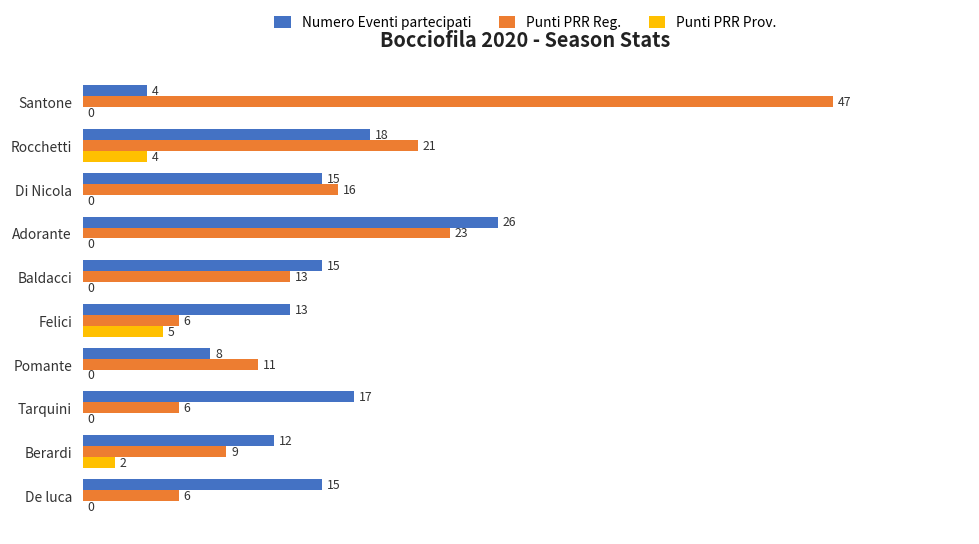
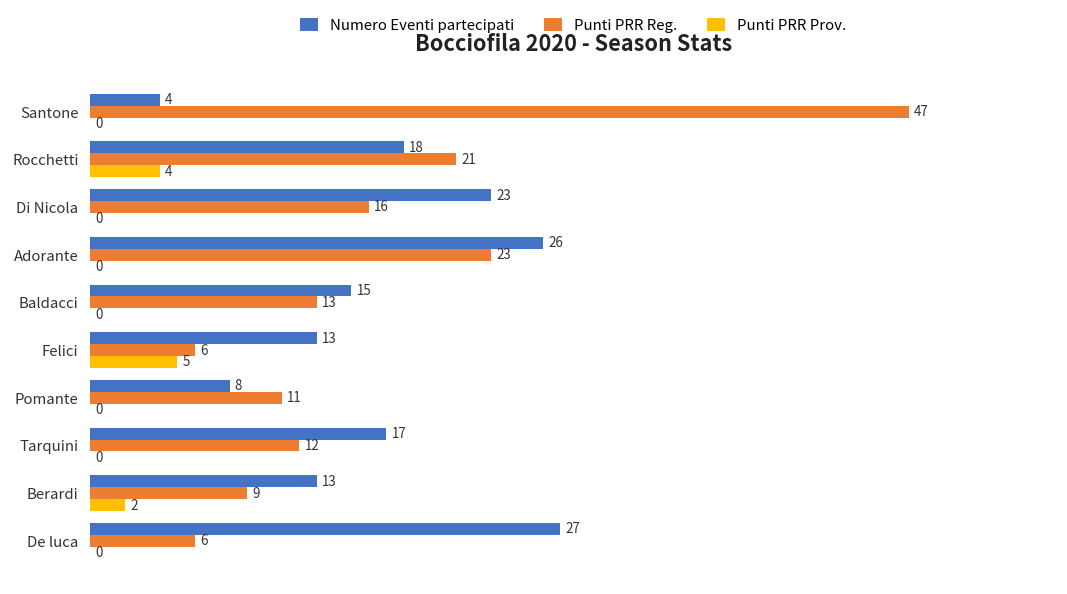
Numero Eventi partecipati, Di Nicola: 15 -> 23
Punti PRR Reg., Tarquini: 6 -> 12
Numero Eventi partecipati, Berardi: 12 -> 13
Numero Eventi partecipati, De luca: 15 -> 27
